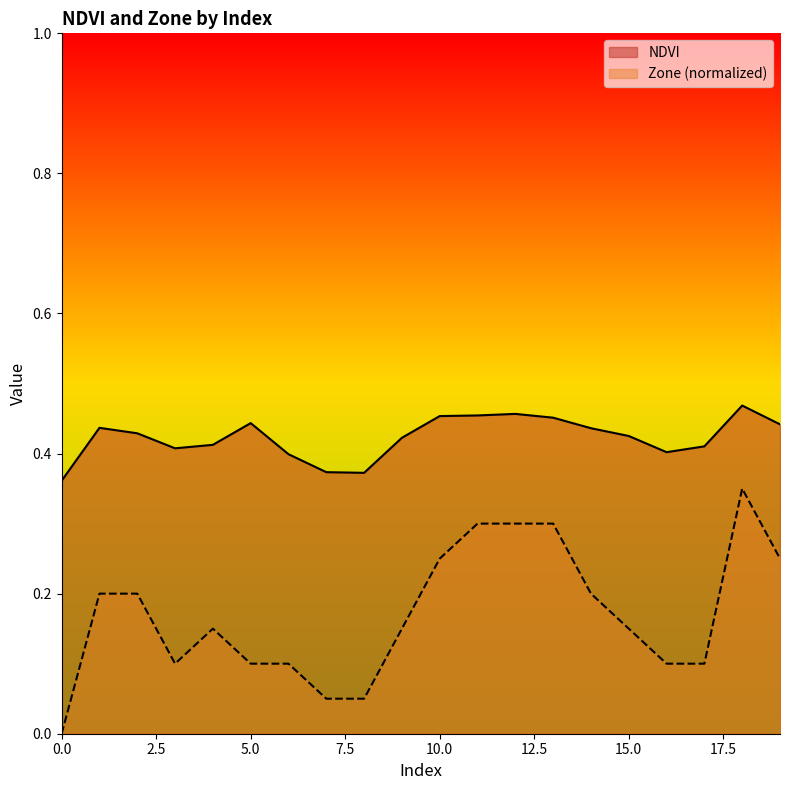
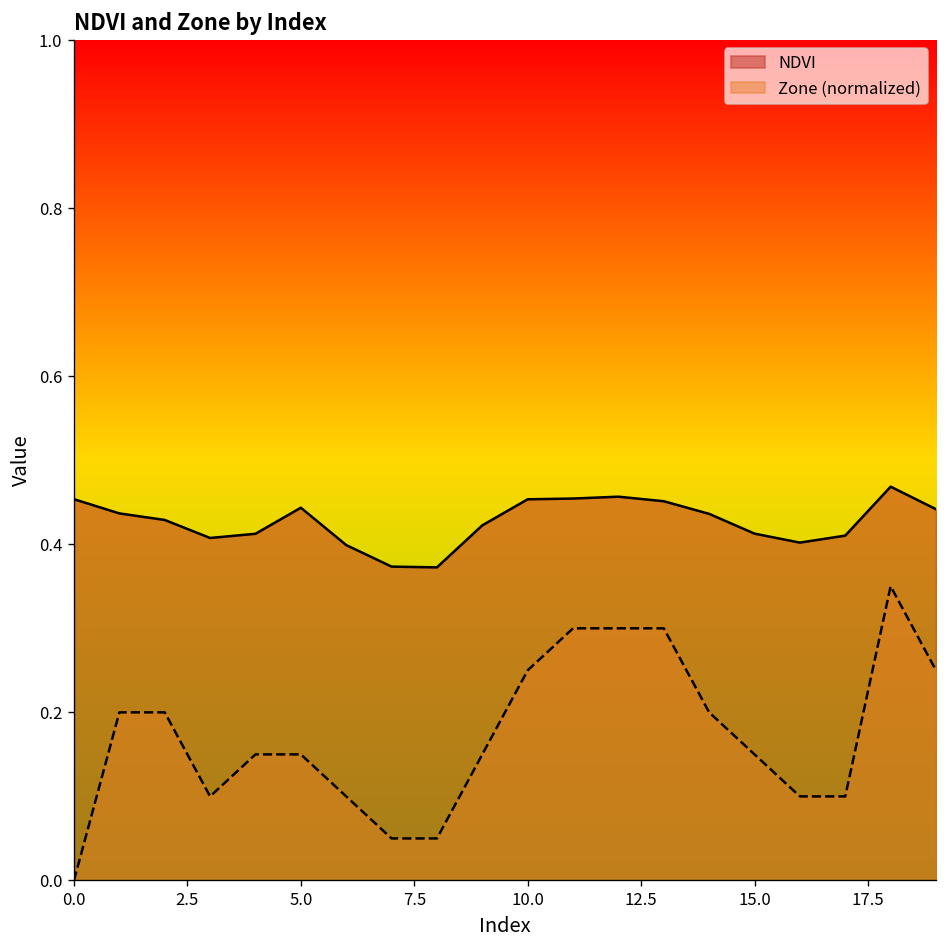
NDVI, 0.0: 0.36 -> 0.45
Zone (normalized), 5.0: 0.10 -> 0.15
NDVI, 15.0: 0.43 -> 0.41
